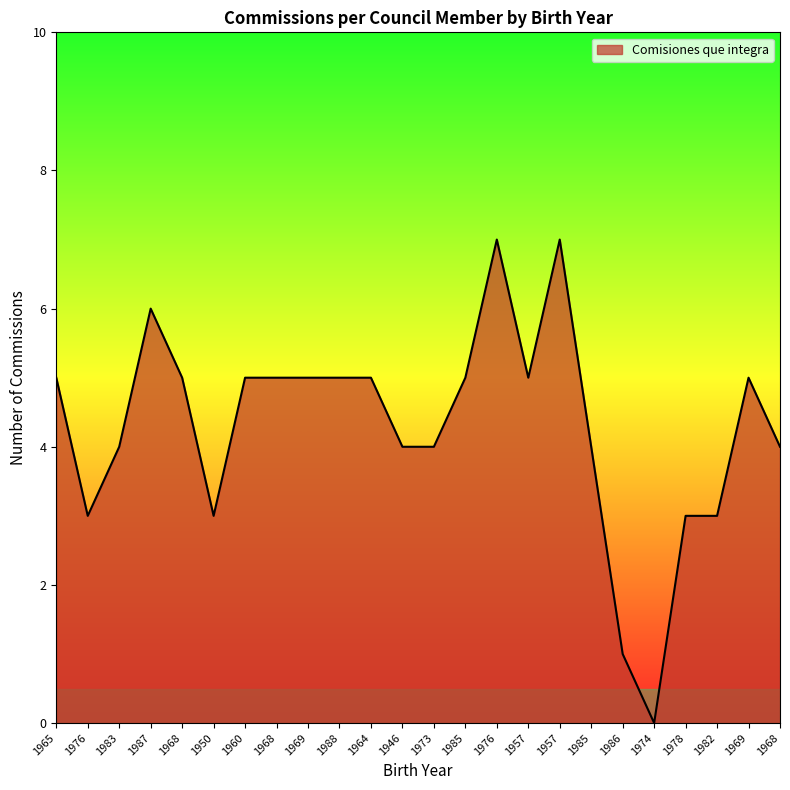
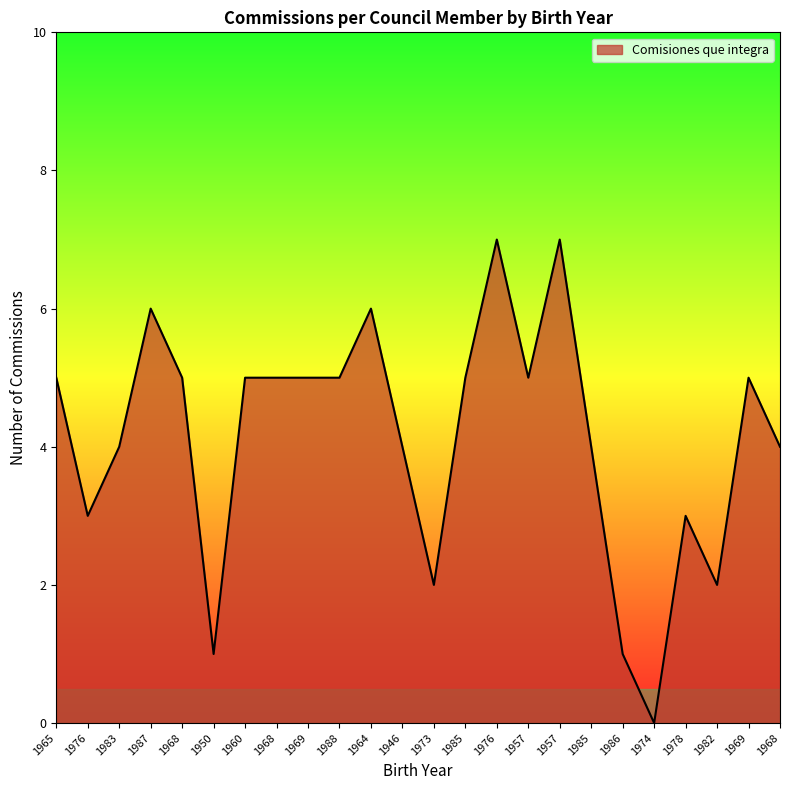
1950: 3 -> 1
1964: 5 -> 6
1973: 4 -> 2
1982: 3 -> 2
